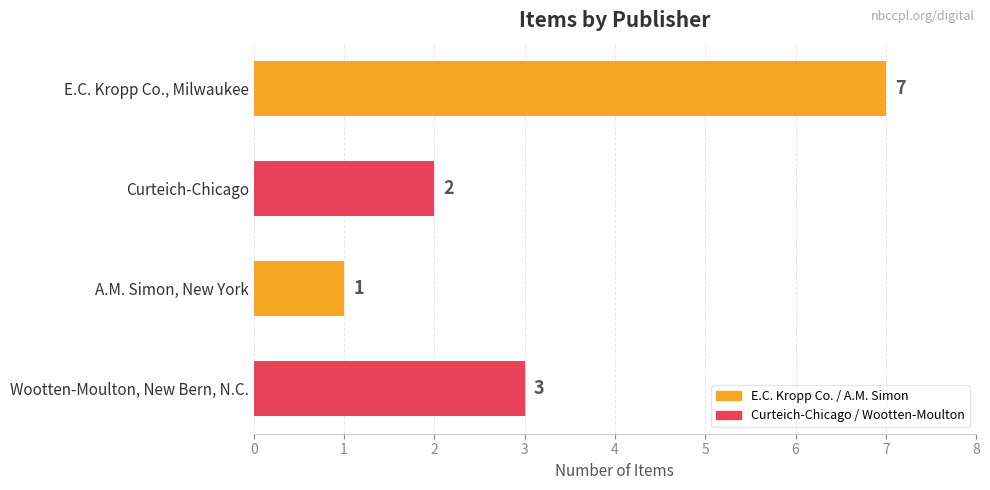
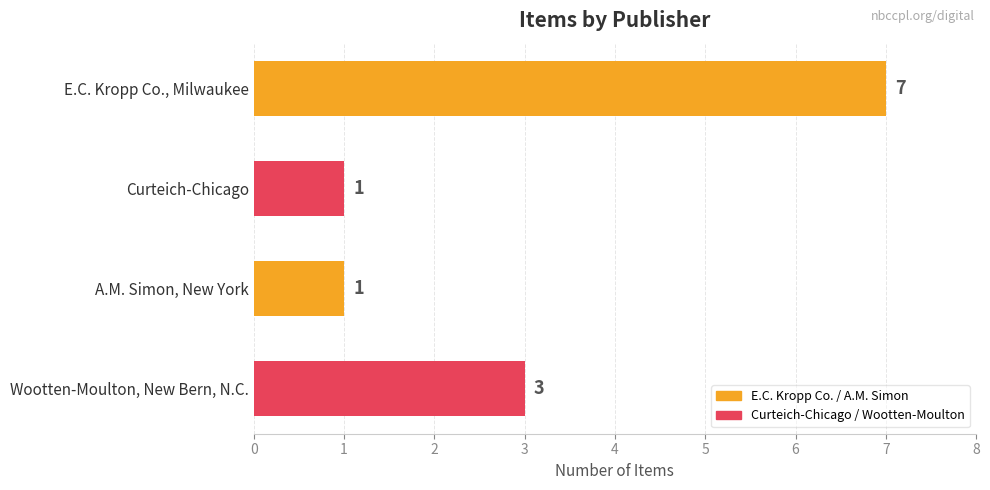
Curteich-Chicago: 2 -> 1
